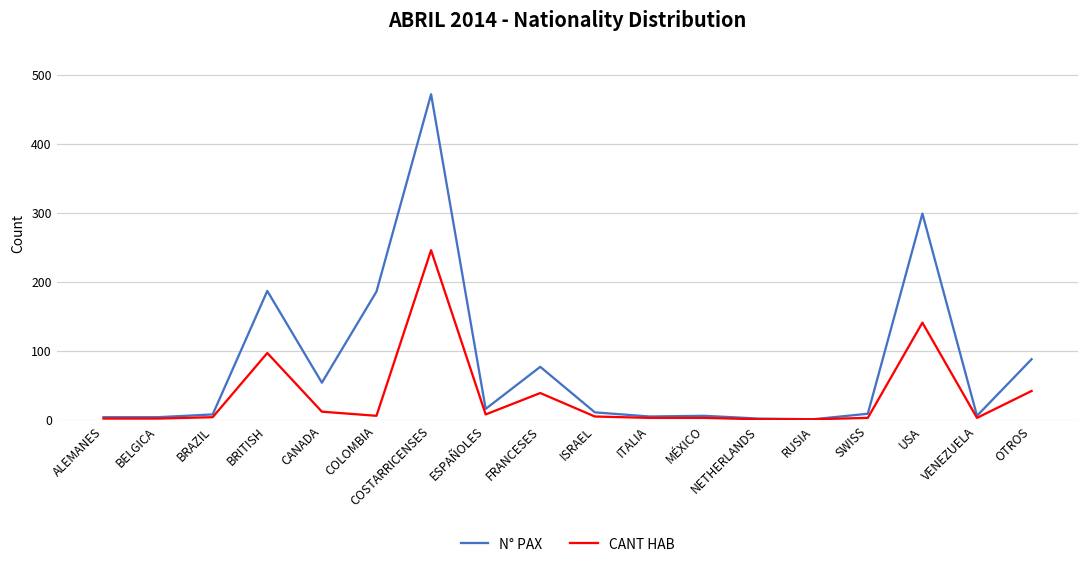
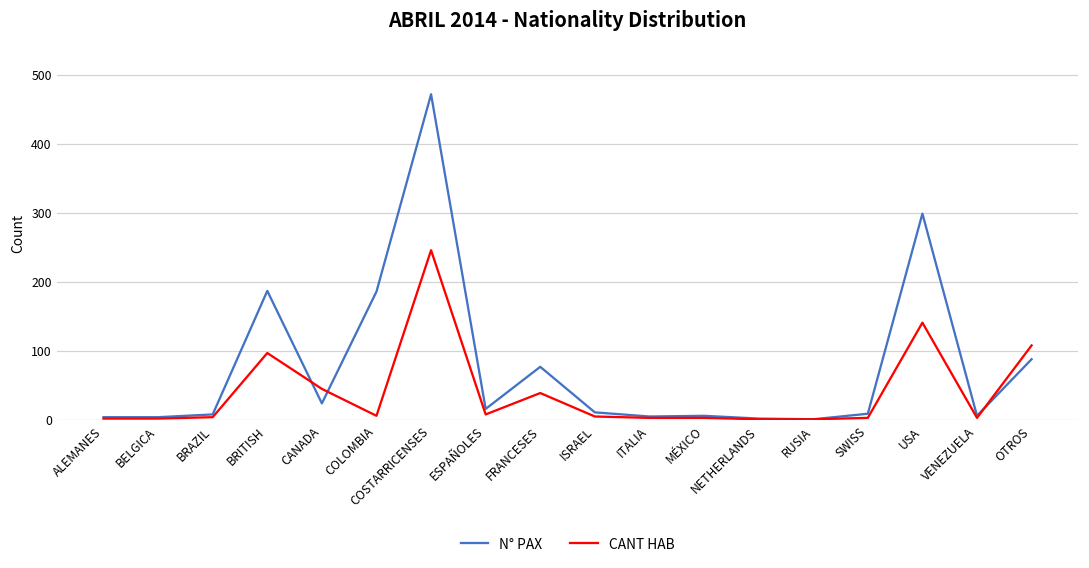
N° PAX, CANADA: 50 -> 20
CANT HAB, CANADA: 10 -> 50
CANT HAB, OTROS: 40 -> 110
